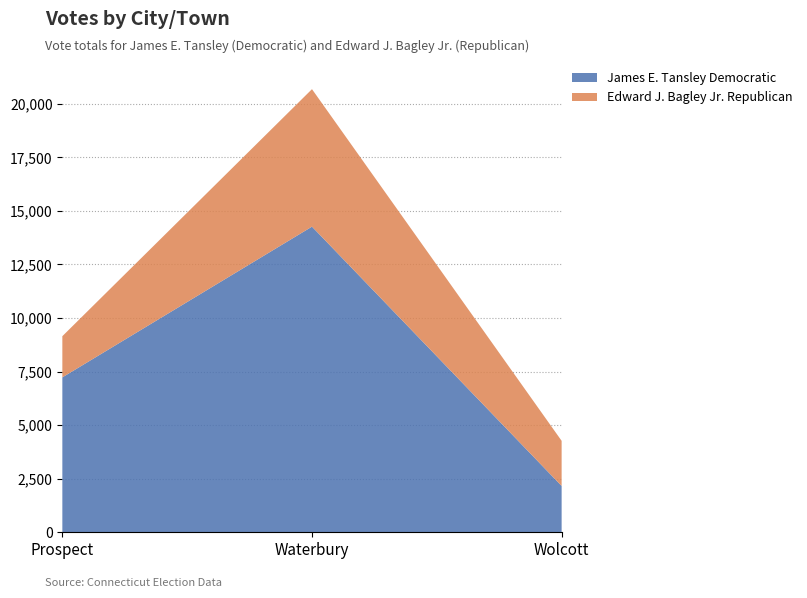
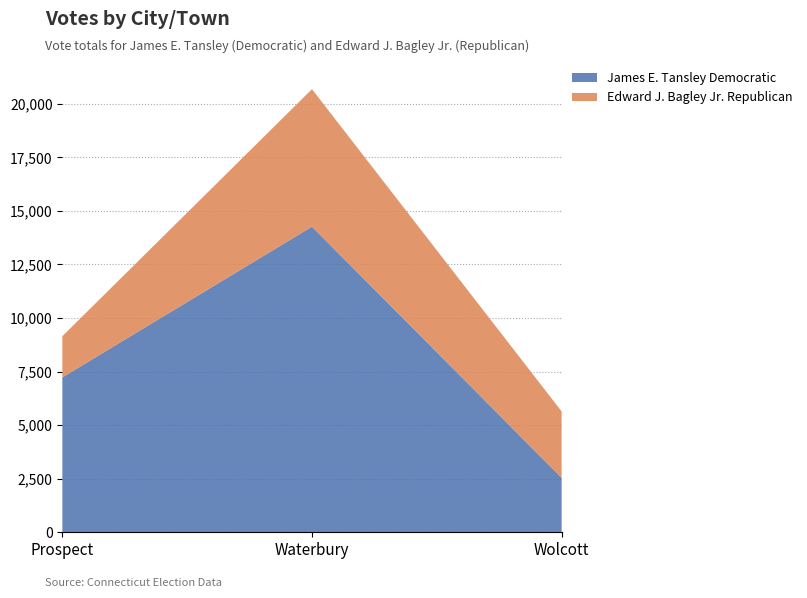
James E. Tansley Democratic, Wolcott: 2,200 -> 2,500
Edward J. Bagley Jr. Republican, Wolcott: 2,100 -> 3,100
